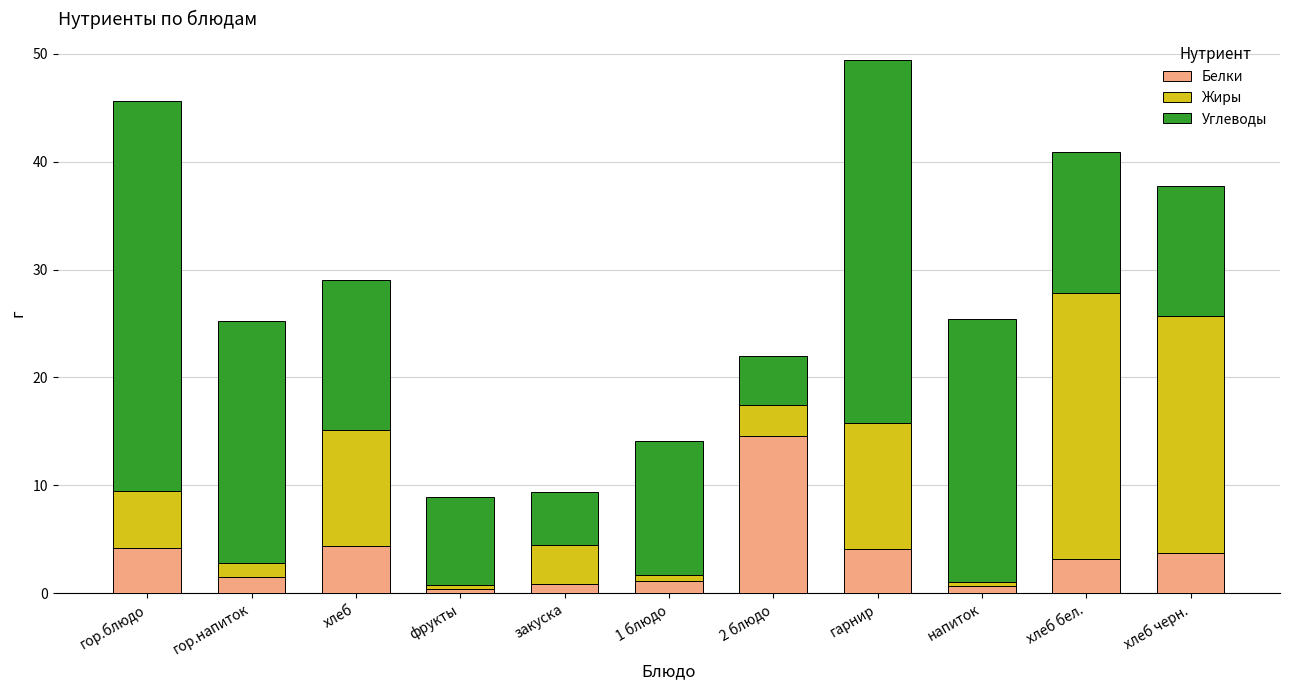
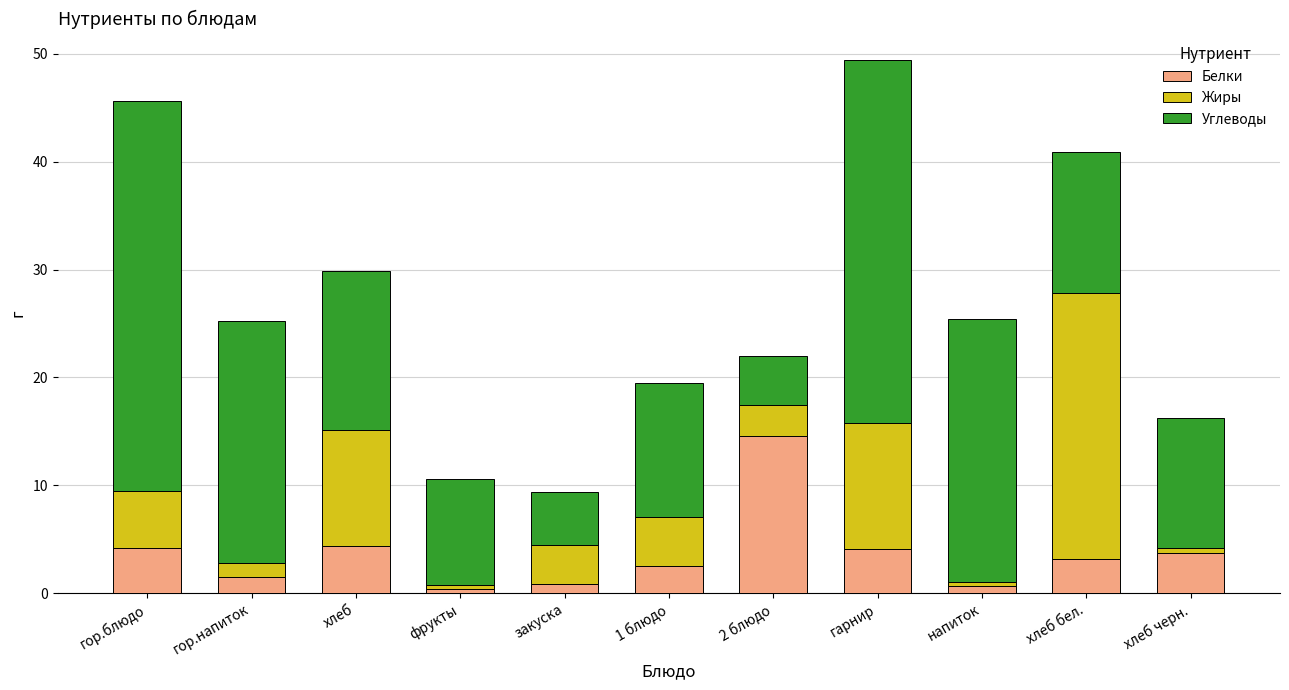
Углеводы, хлеб: 13.9 -> 14.8
Углеводы, фрукты: 8.1 -> 9.8
Белки, 1 блюдо: 1.1 -> 2.6
Жиры, 1 блюдо: 0.6 -> 4.5
Жиры, хлеб черн.: 22.0 -> 0.5
